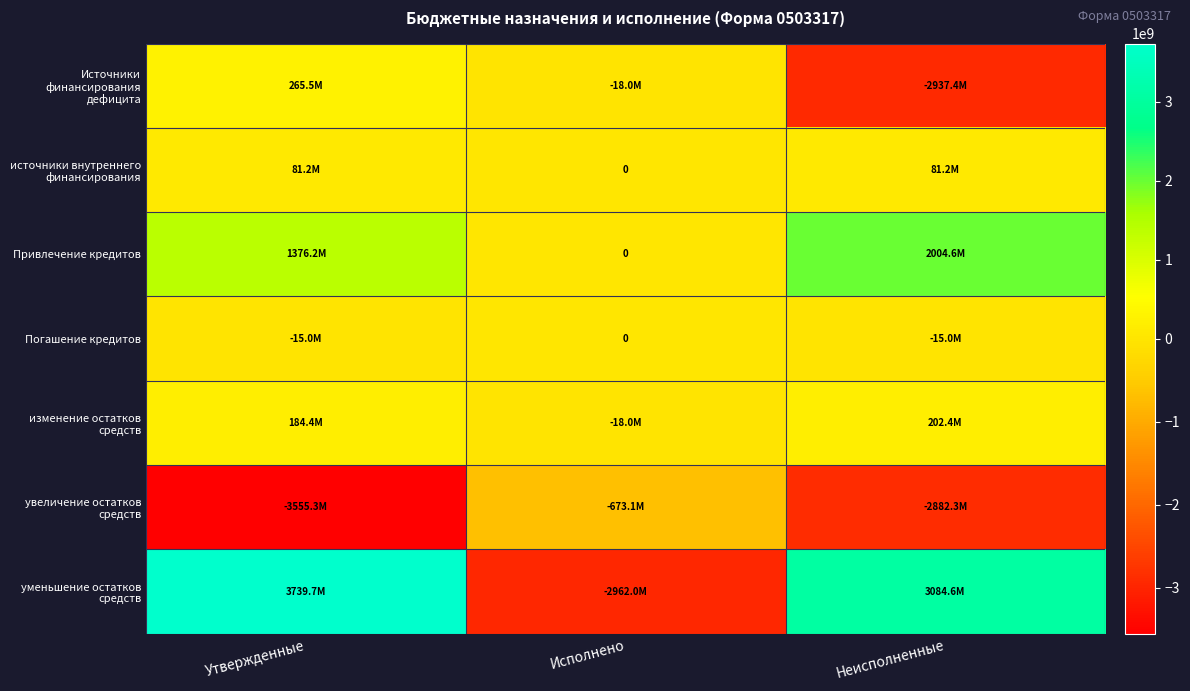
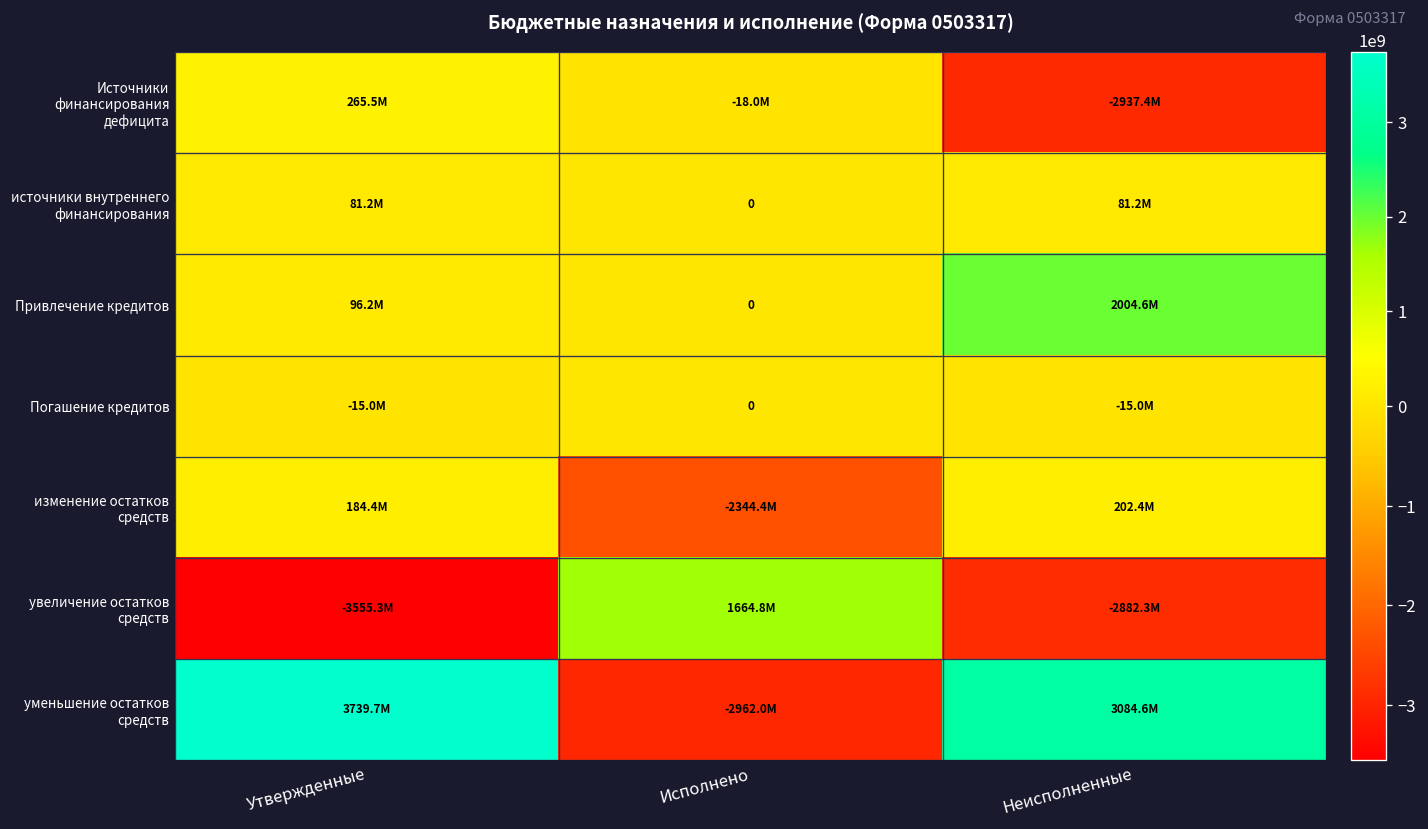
Привлечение кредитов, Утвержденные: 1376.2M -> 96.2M
изменение остатков средств, Исполнено: -18.0M -> -2344.4M
увеличение остатков средств, Исполнено: -673.1M -> 1664.8M
